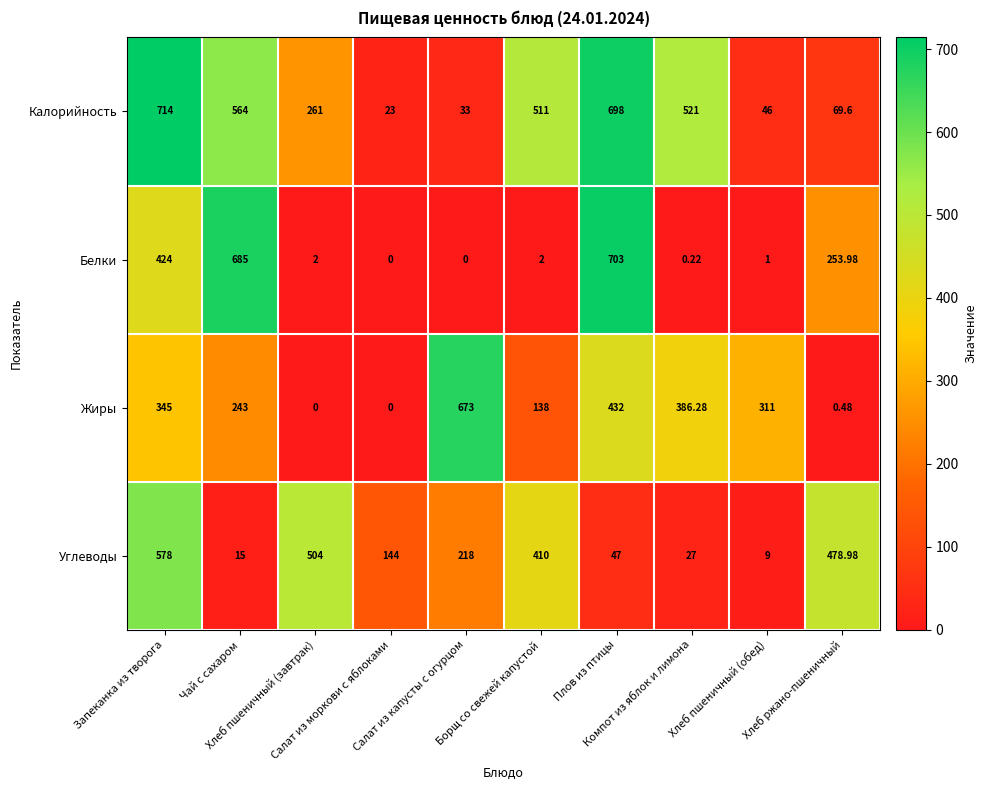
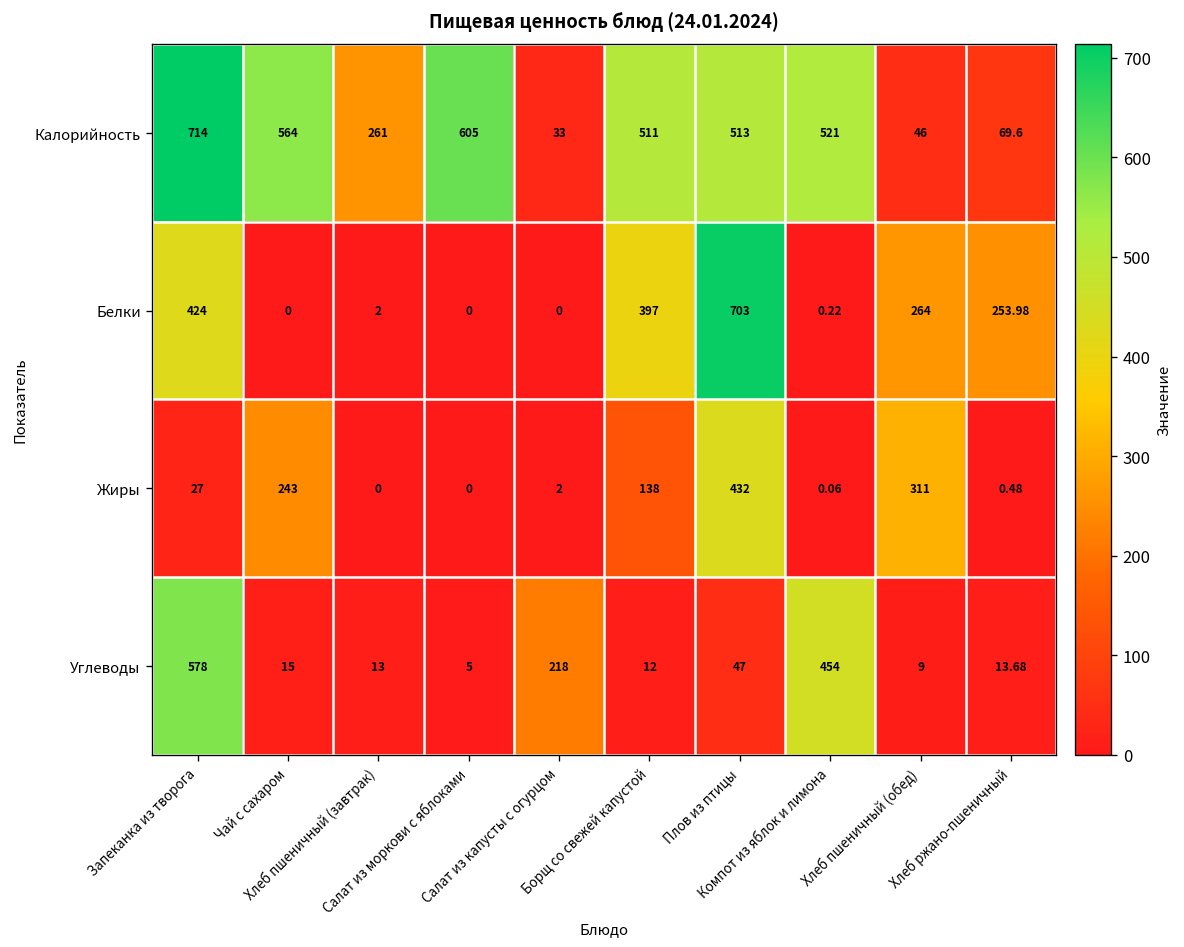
Калорийность, Салат из моркови с яблоками: 23 -> 605
Калорийность, Плов из птицы: 698 -> 513
Белки, Чай с сахаром: 685 -> 0
Белки, Борщ со свежей капустой: 2 -> 397
Белки, Хлеб пшеничный (обед): 1 -> 264
Жиры, Запеканка из творога: 345 -> 27
Жиры, Салат из капусты с огурцом: 673 -> 2
Жиры, Компот из яблок и лимона: 386.28 -> 0.06
Углеводы, Хлеб пшеничный (завтрак): 504 -> 13
Углеводы, Салат из моркови с яблоками: 144 -> 5
Углеводы, Борщ со свежей капустой: 410 -> 12
Углеводы, Компот из яблок и лимона: 27 -> 454
Углеводы, Хлеб ржано-пшеничный: 478.98 -> 13.68
